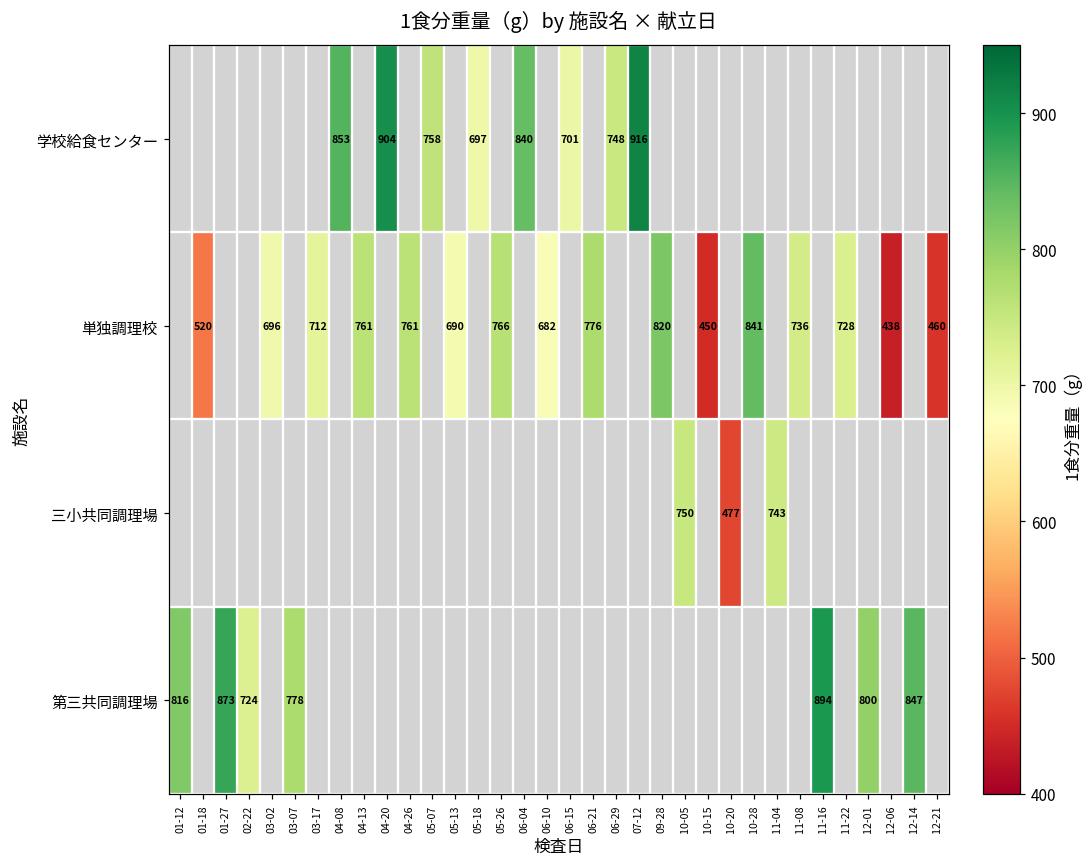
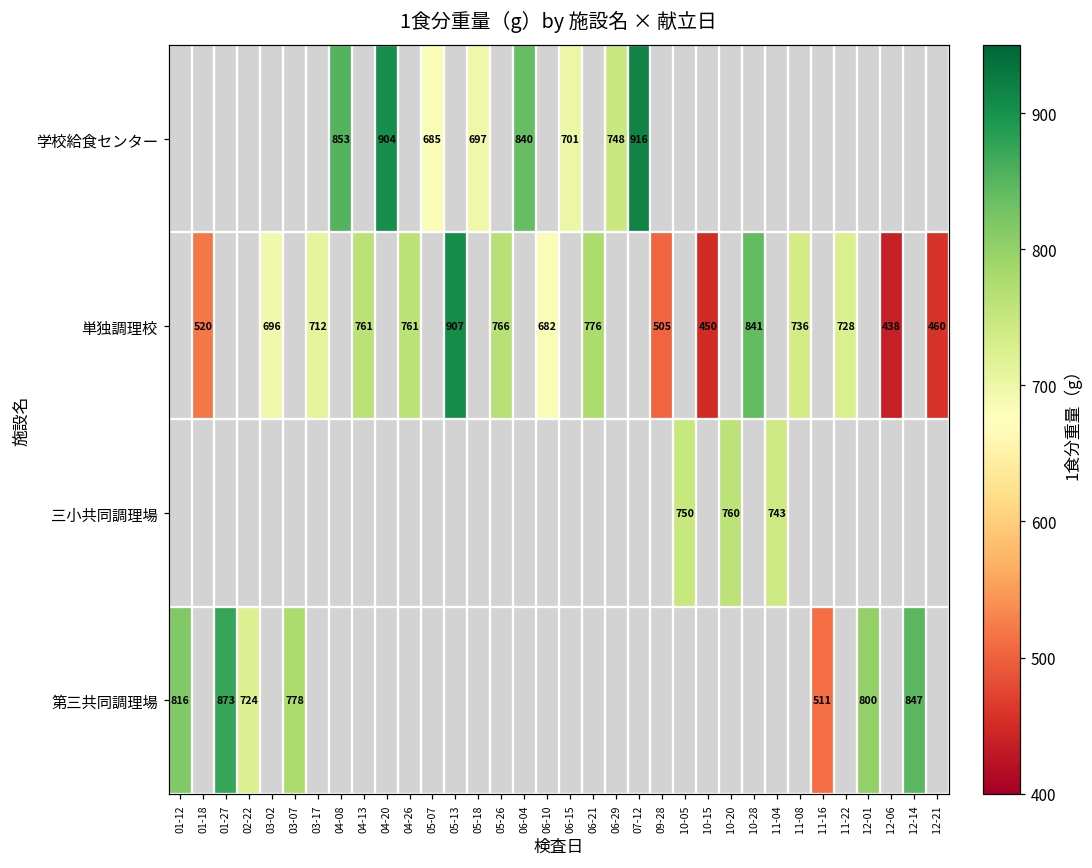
学校給食センター, 05-07: 758 -> 685
単独調理校, 05-13: 690 -> 907
単独調理校, 09-28: 820 -> 505
三小共同調理場, 10-20: 477 -> 760
第三共同調理場, 11-16: 894 -> 511
